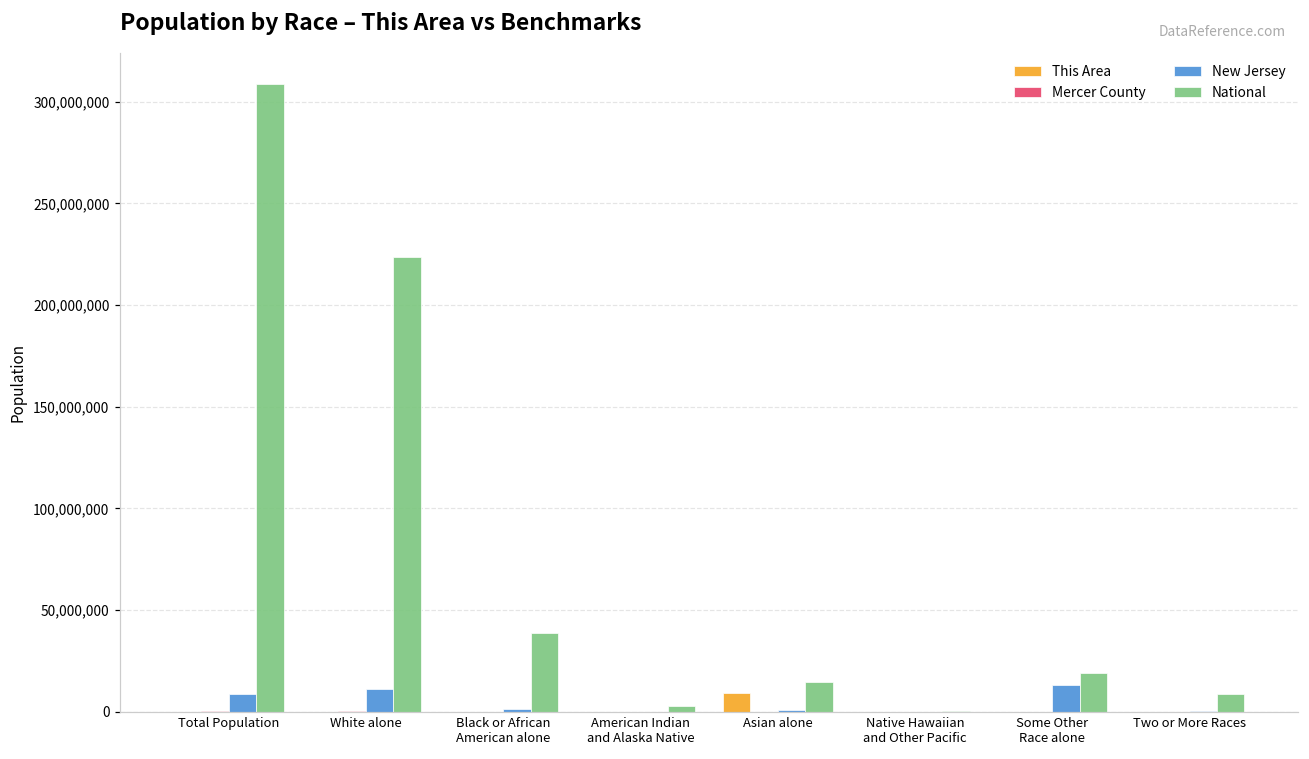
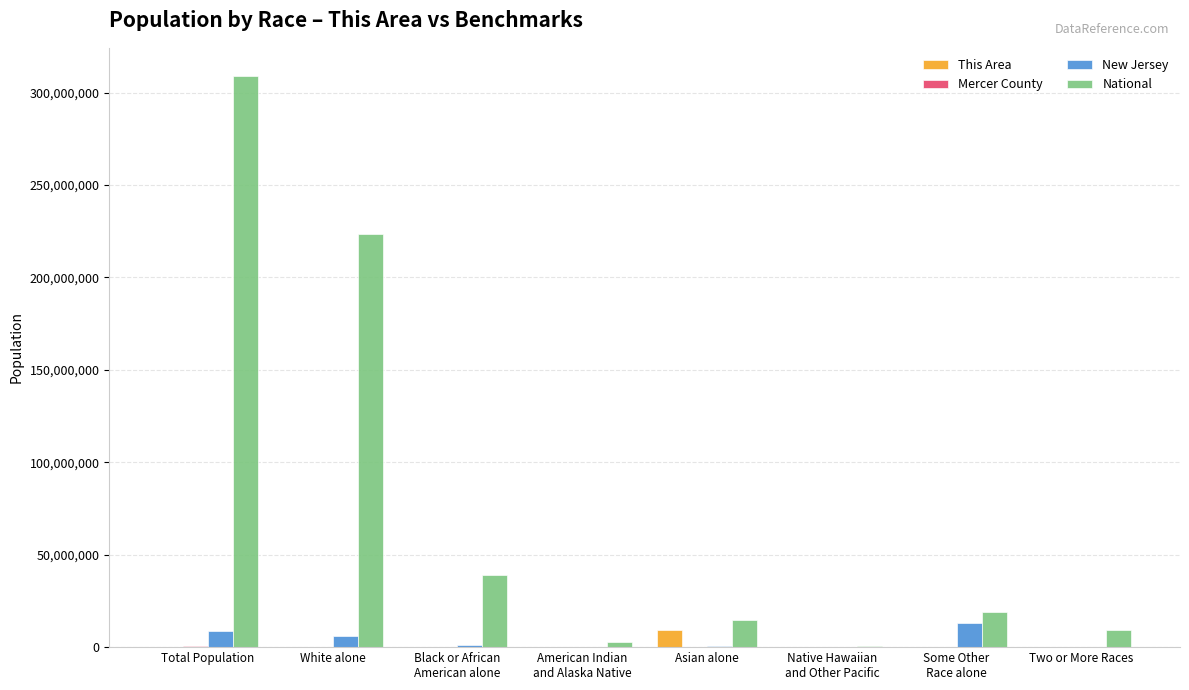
New Jersey, White alone: 11,000,000 -> 6,000,000
